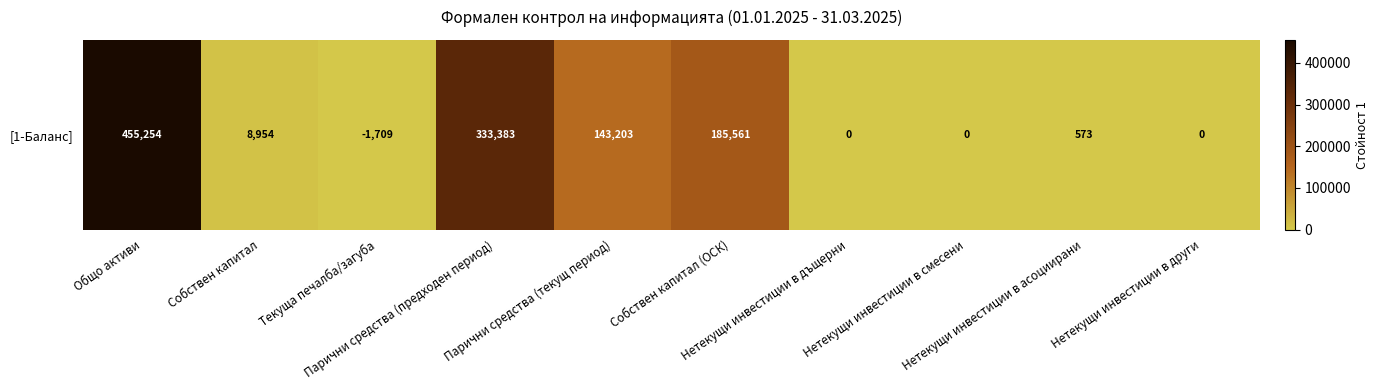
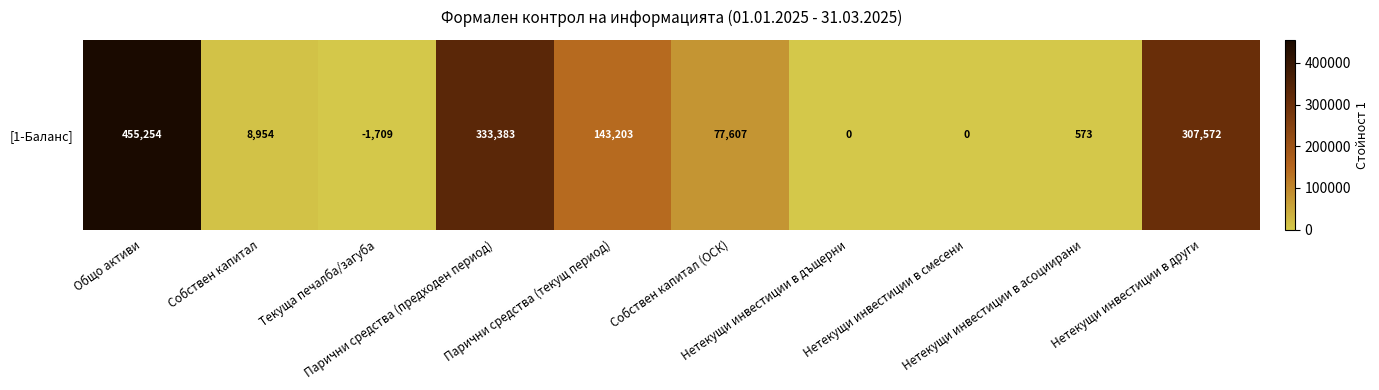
[1-Баланс], Собствен капитал (ОСК): 185,561 -> 77,607
[1-Баланс], Нетекущи инвестиции в други: 0 -> 307,572
